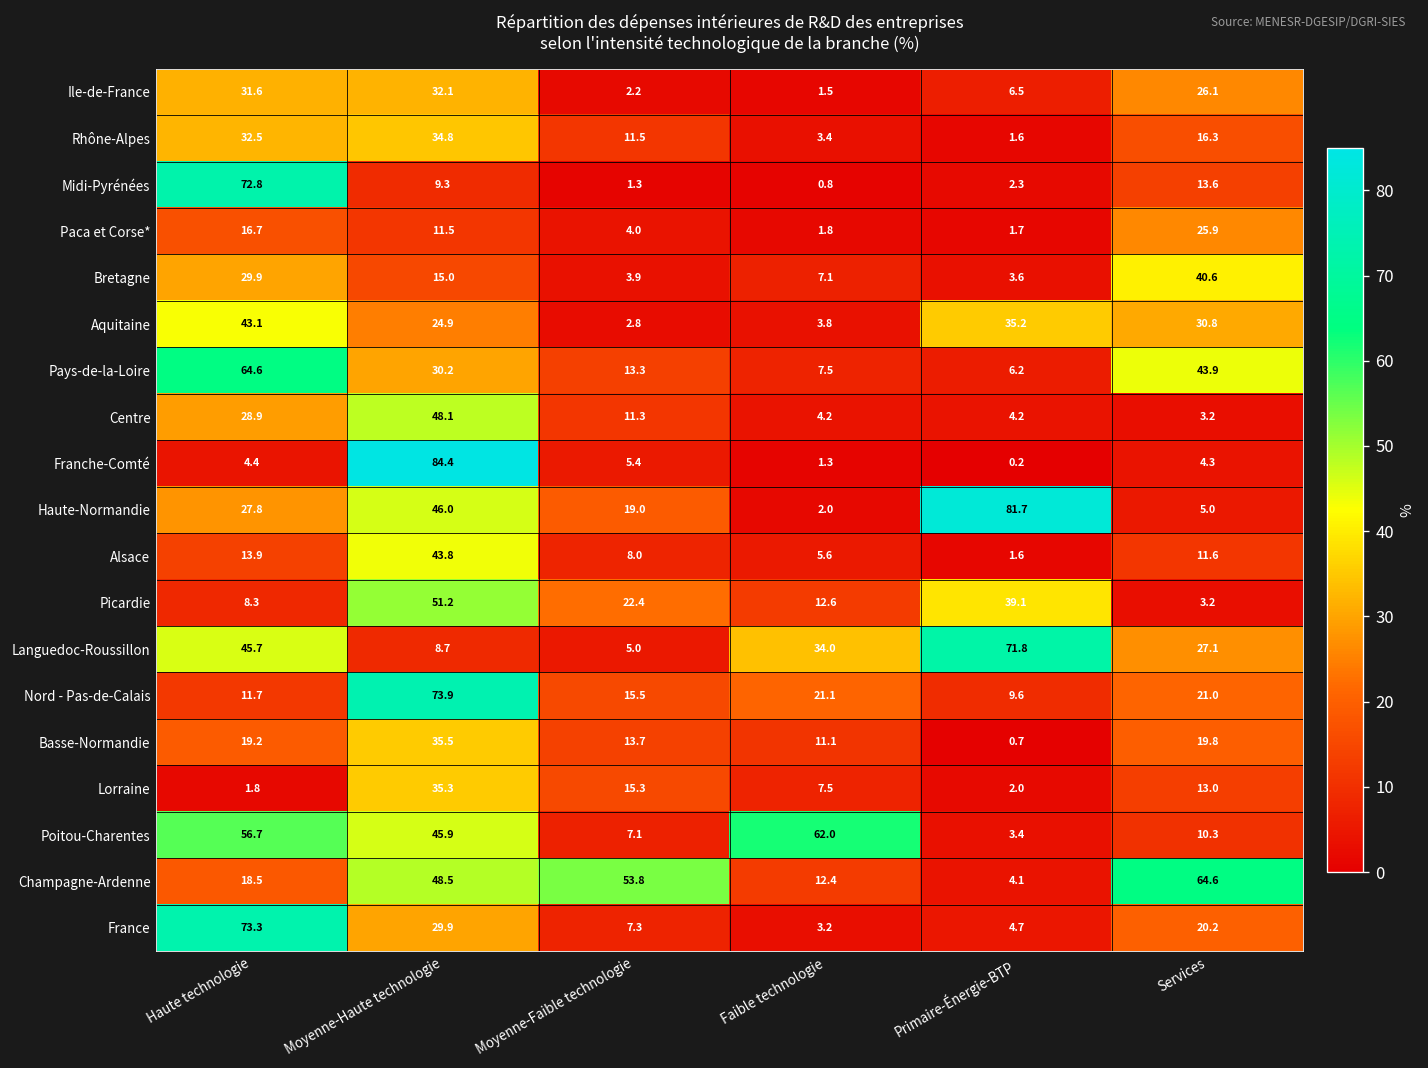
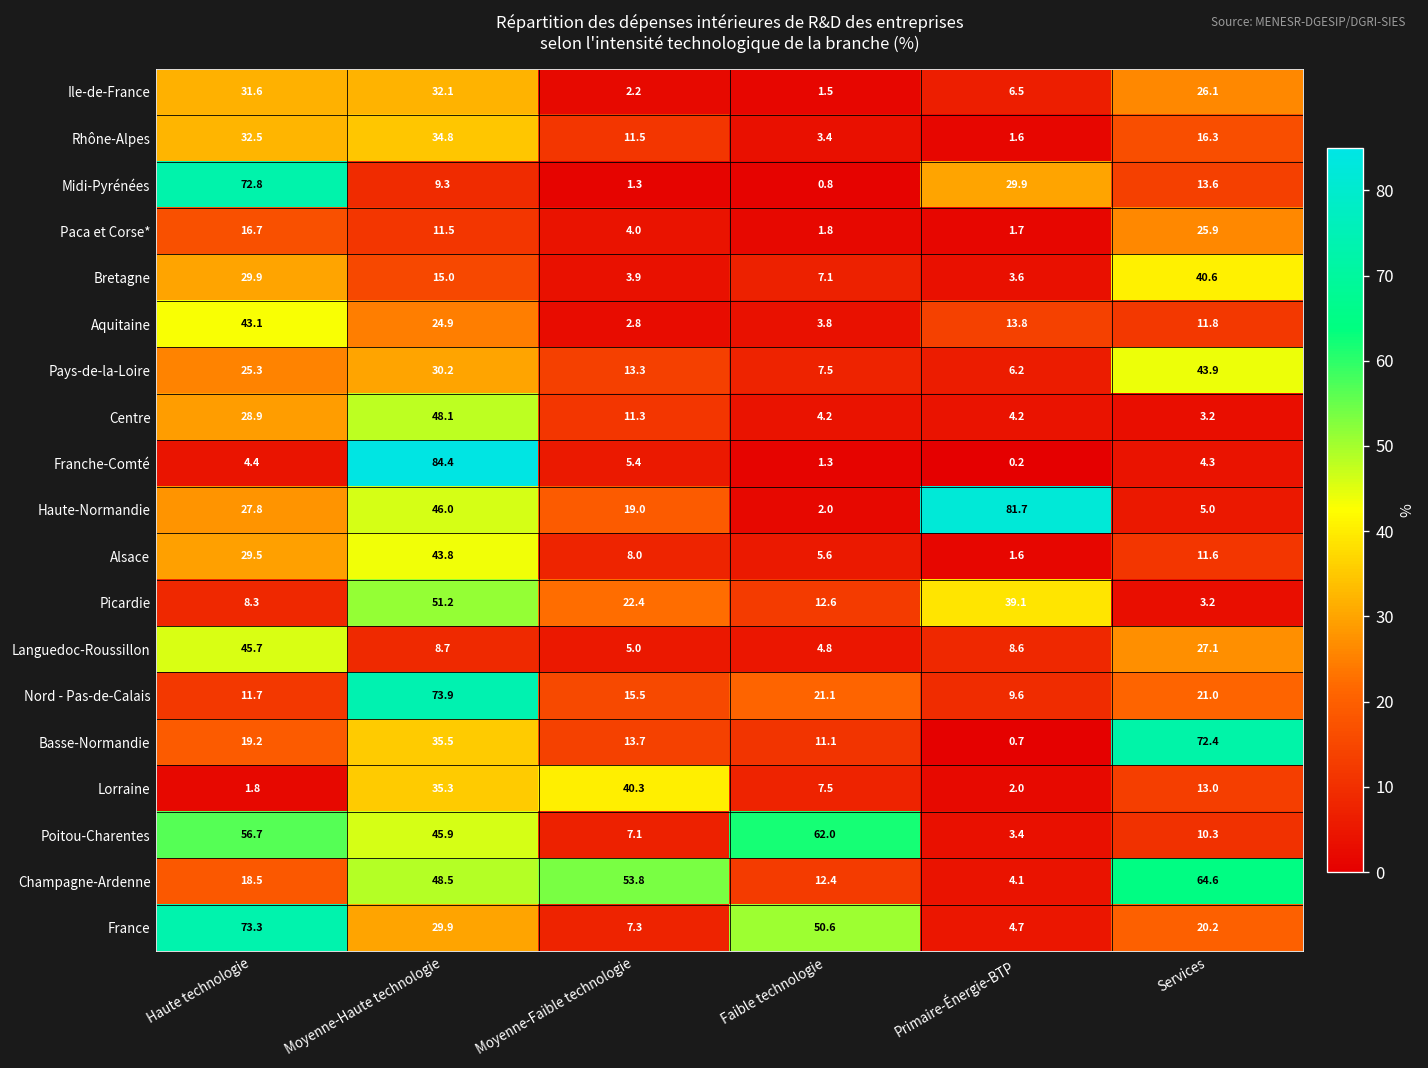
Midi-Pyrénées, Primaire-Énergie-BTP: 2.3 -> 29.9
Aquitaine, Primaire-Énergie-BTP: 35.2 -> 13.8
Aquitaine, Services: 30.8 -> 11.8
Pays-de-la-Loire, Haute technologie: 64.6 -> 25.3
Alsace, Haute technologie: 13.9 -> 29.5
Languedoc-Roussillon, Faible technologie: 34.0 -> 4.8
Languedoc-Roussillon, Primaire-Énergie-BTP: 71.8 -> 8.6
Basse-Normandie, Services: 19.8 -> 72.4
Lorraine, Moyenne-Faible technologie: 15.3 -> 40.3
France, Faible technologie: 3.2 -> 50.6
